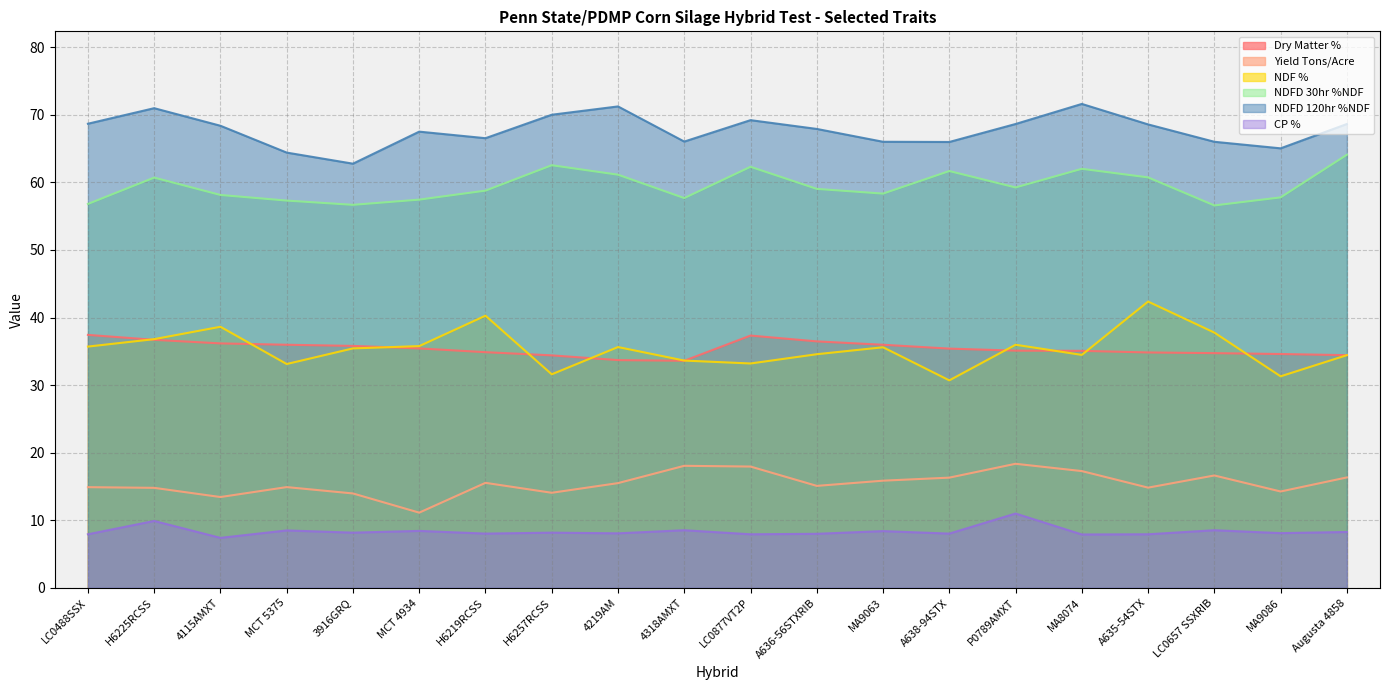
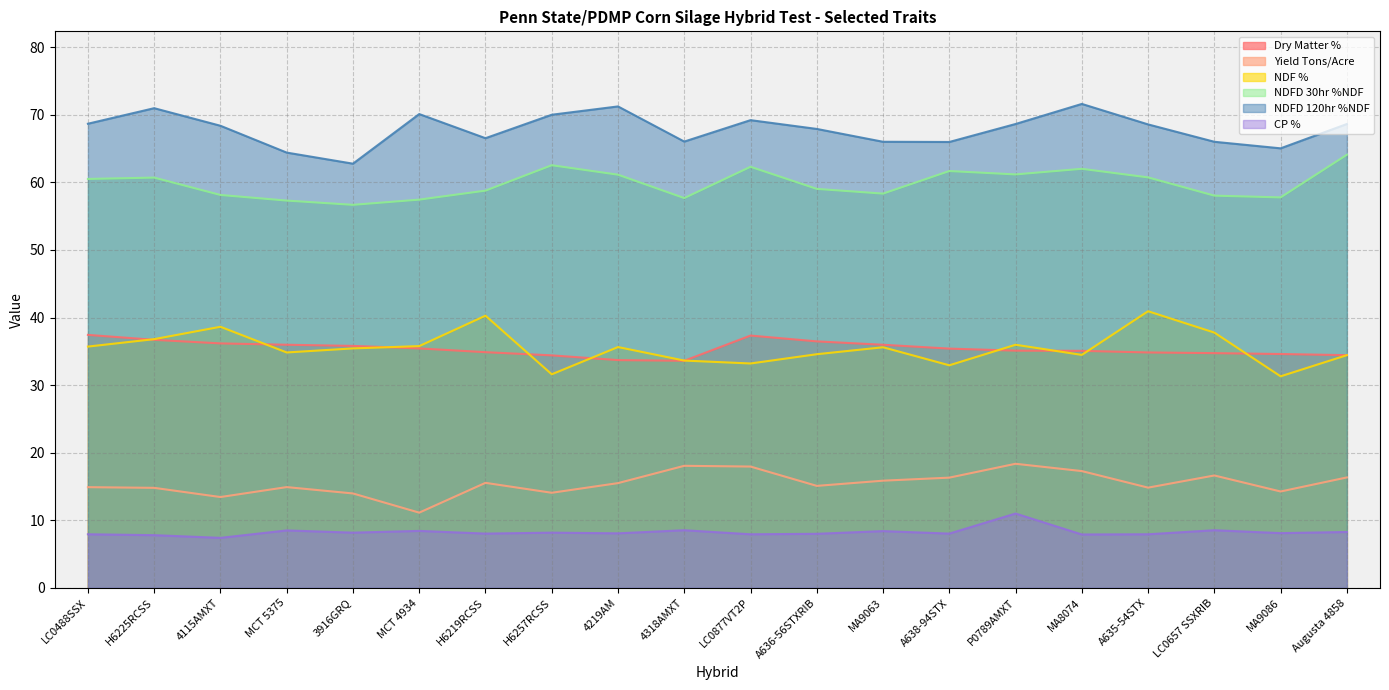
NDFD 30hr %NDF, LC0488SSX: 57 -> 61
CP %, H6225RCSS: 10 -> 8
NDF %, MCT 5375: 33 -> 35
NDFD 120hr %NDF, MCT 4934: 68 -> 70
NDF %, A638-94STX: 31 -> 33
NDFD 30hr %NDF, P0789AMXT: 59 -> 61
NDF %, A635-54STX: 42 -> 41
NDFD 30hr %NDF, LC0657 SSXRIB: 57 -> 58
